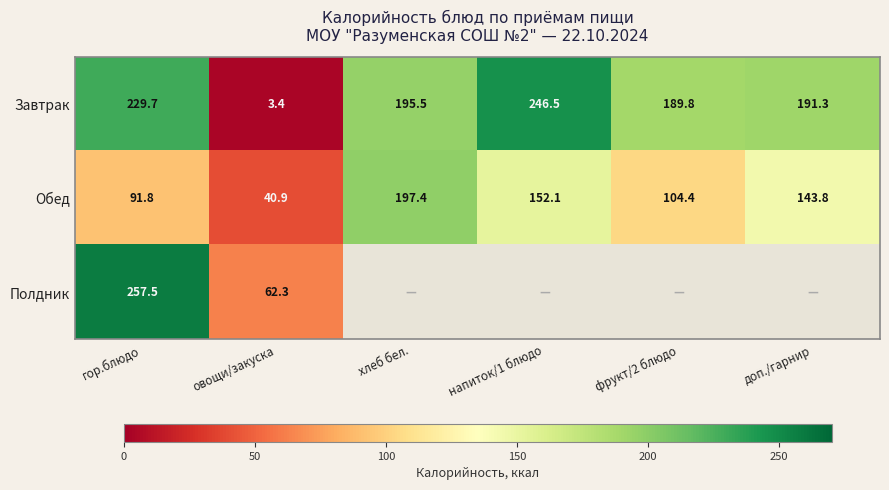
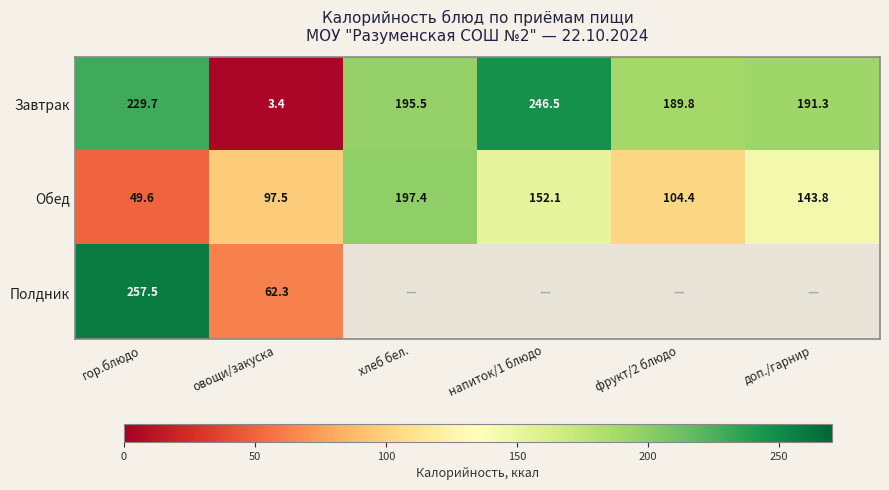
Обед, гор.блюдо: 91.8 -> 49.6
Обед, овощи/закуска: 40.9 -> 97.5
